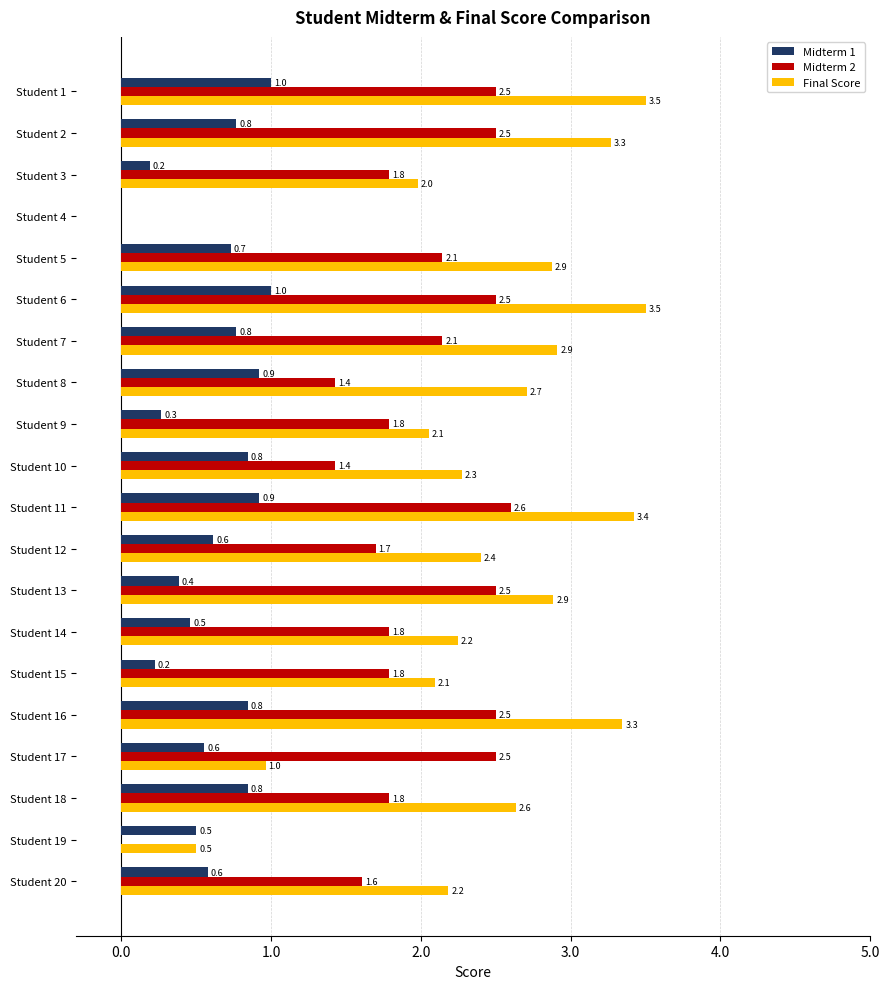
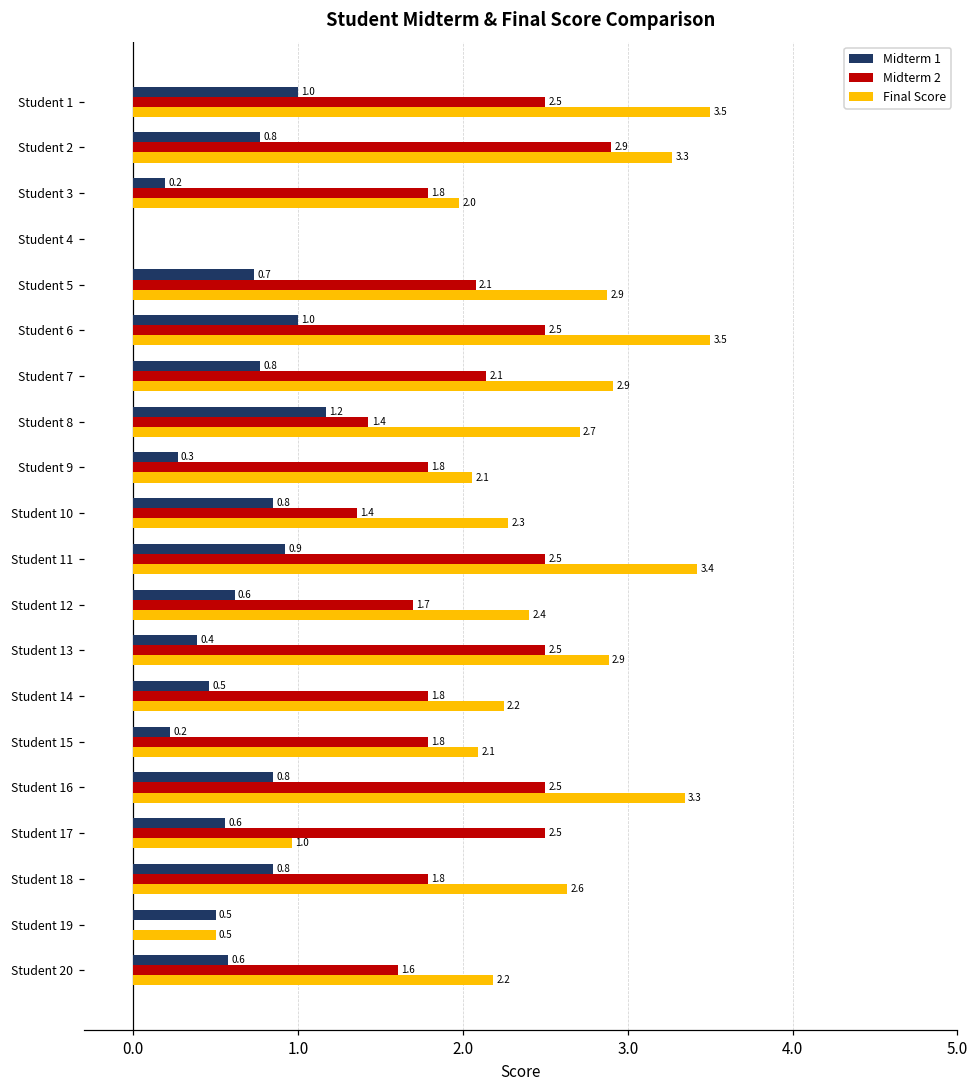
Midterm 2, Student 2: 2.5 -> 2.9
Midterm 2, Student 5: 2.14 -> 2.08
Midterm 1, Student 8: 0.9 -> 1.2
Midterm 2, Student 10: 1.43 -> 1.36
Midterm 2, Student 11: 2.6 -> 2.5
